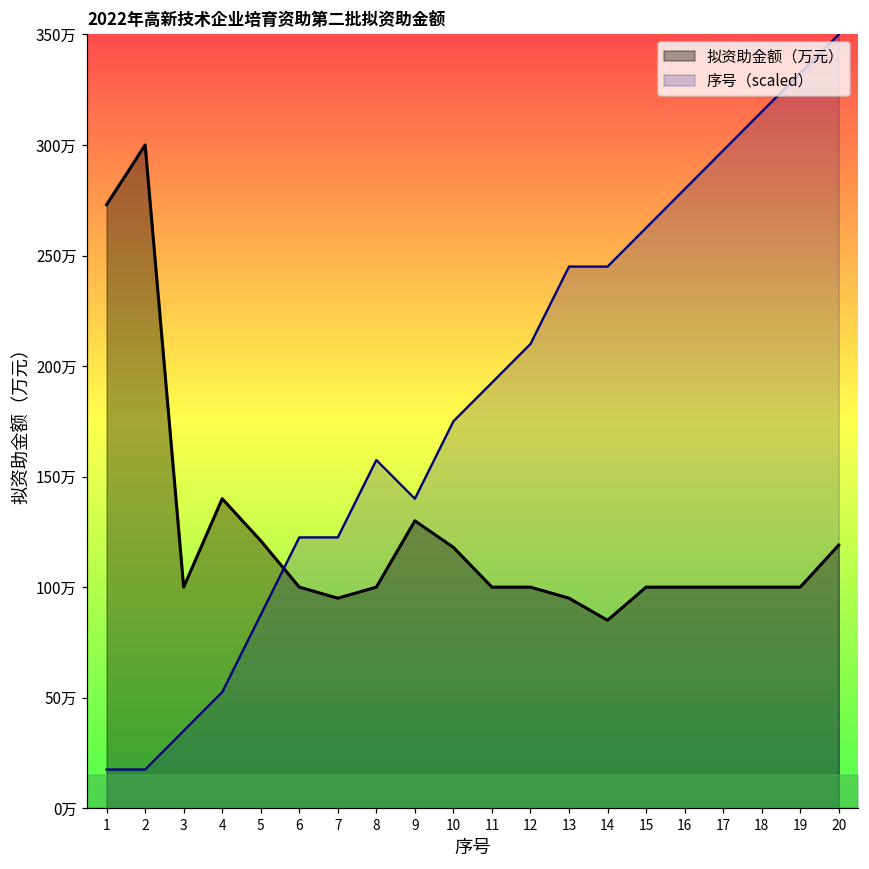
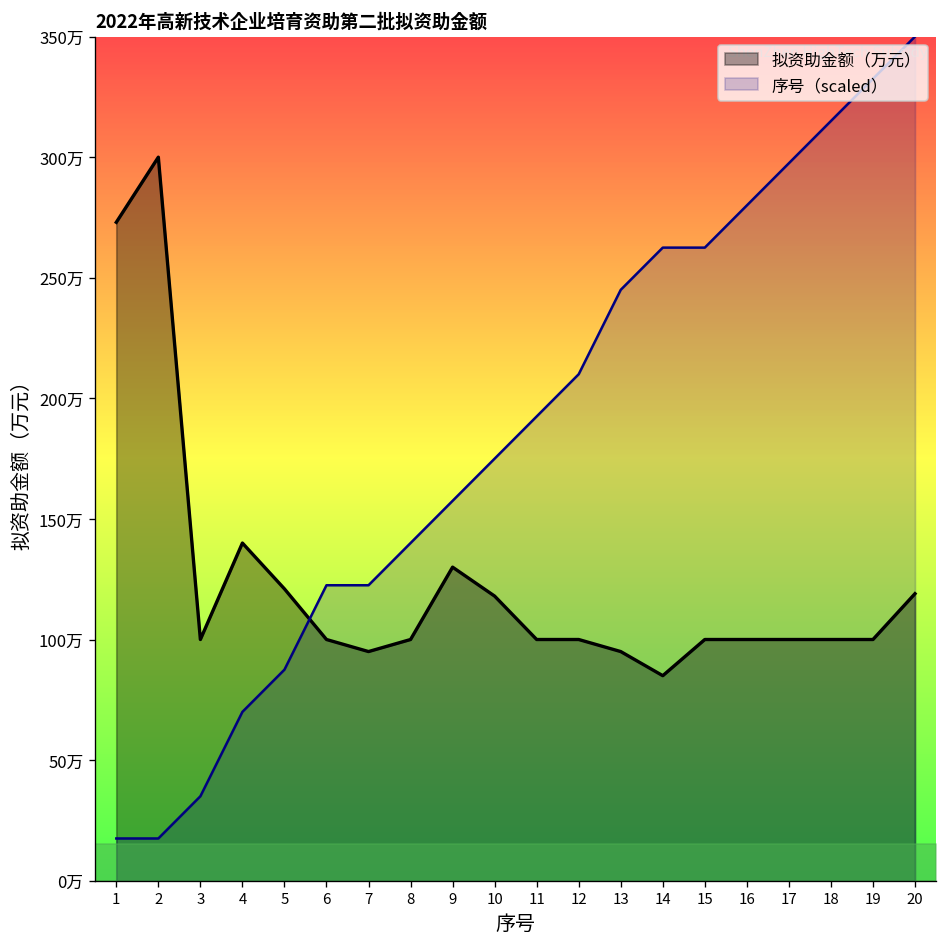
序号（scaled）, 4: 53万 -> 70万
序号（scaled）, 8: 158万 -> 140万
序号（scaled）, 9: 140万 -> 158万
序号（scaled）, 14: 245万 -> 263万
